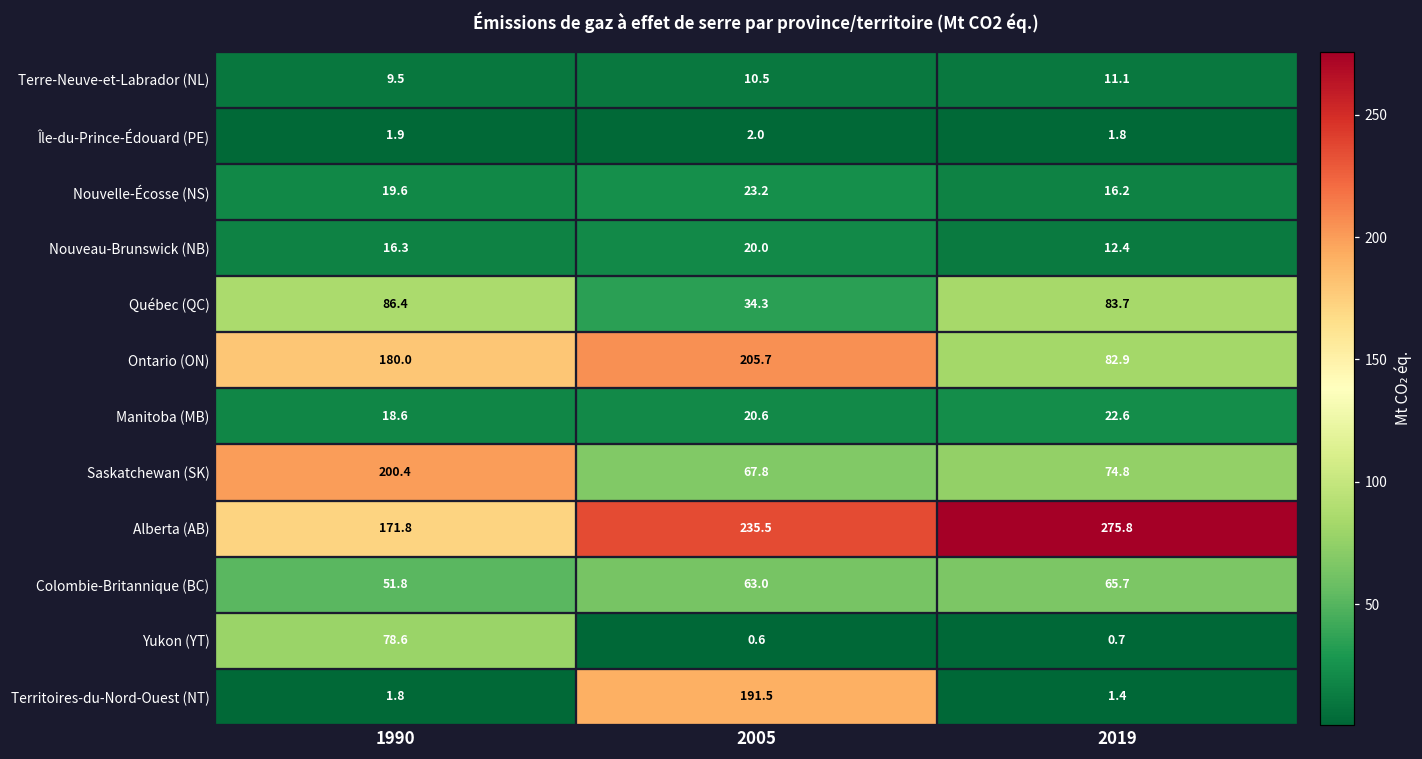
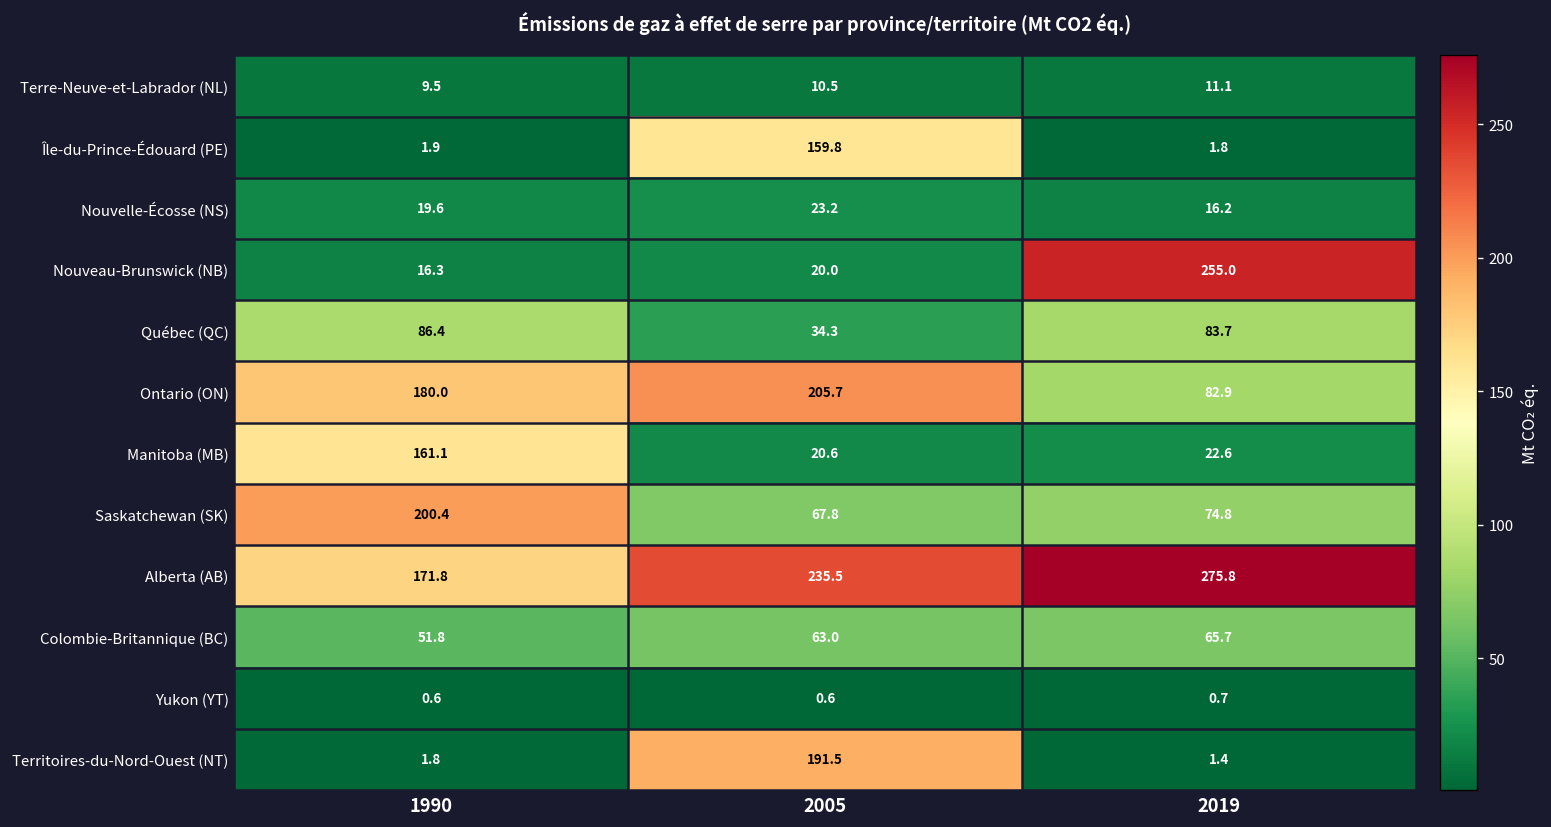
Île-du-Prince-Édouard (PE), 2005: 2.0 -> 159.8
Nouveau-Brunswick (NB), 2019: 12.4 -> 255.0
Manitoba (MB), 1990: 18.6 -> 161.1
Yukon (YT), 1990: 78.6 -> 0.6
